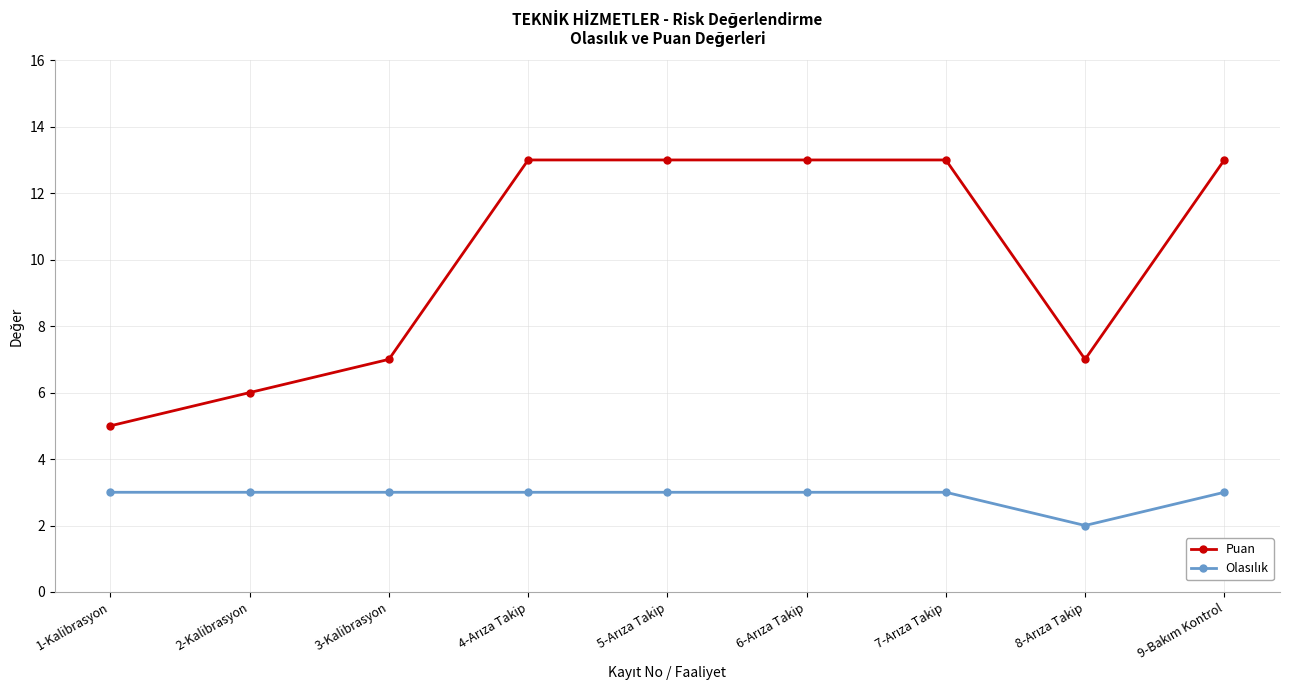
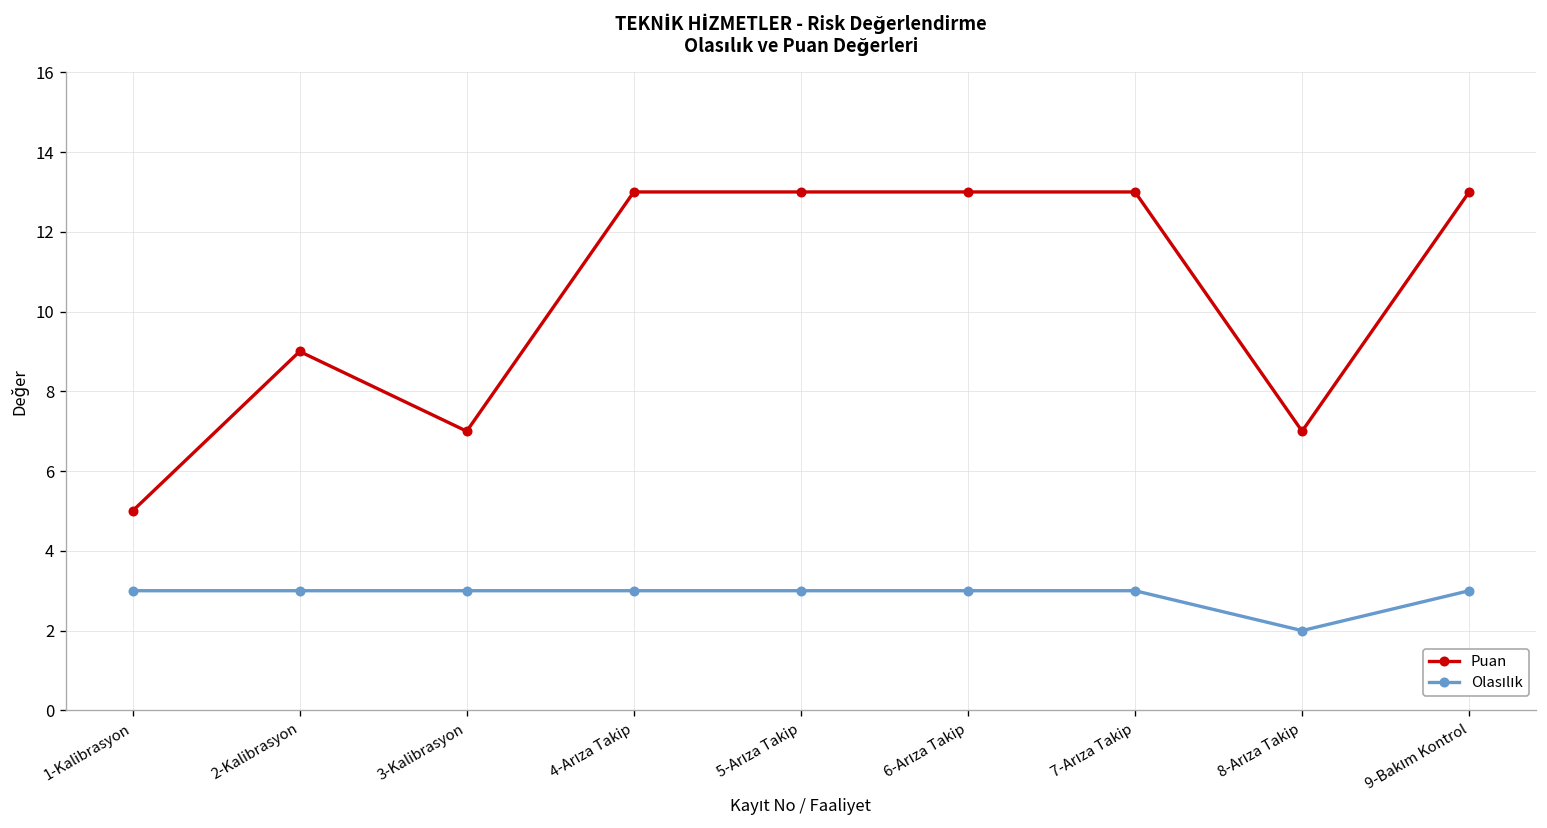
Puan, 2-Kalibrasyon: 6 -> 9
